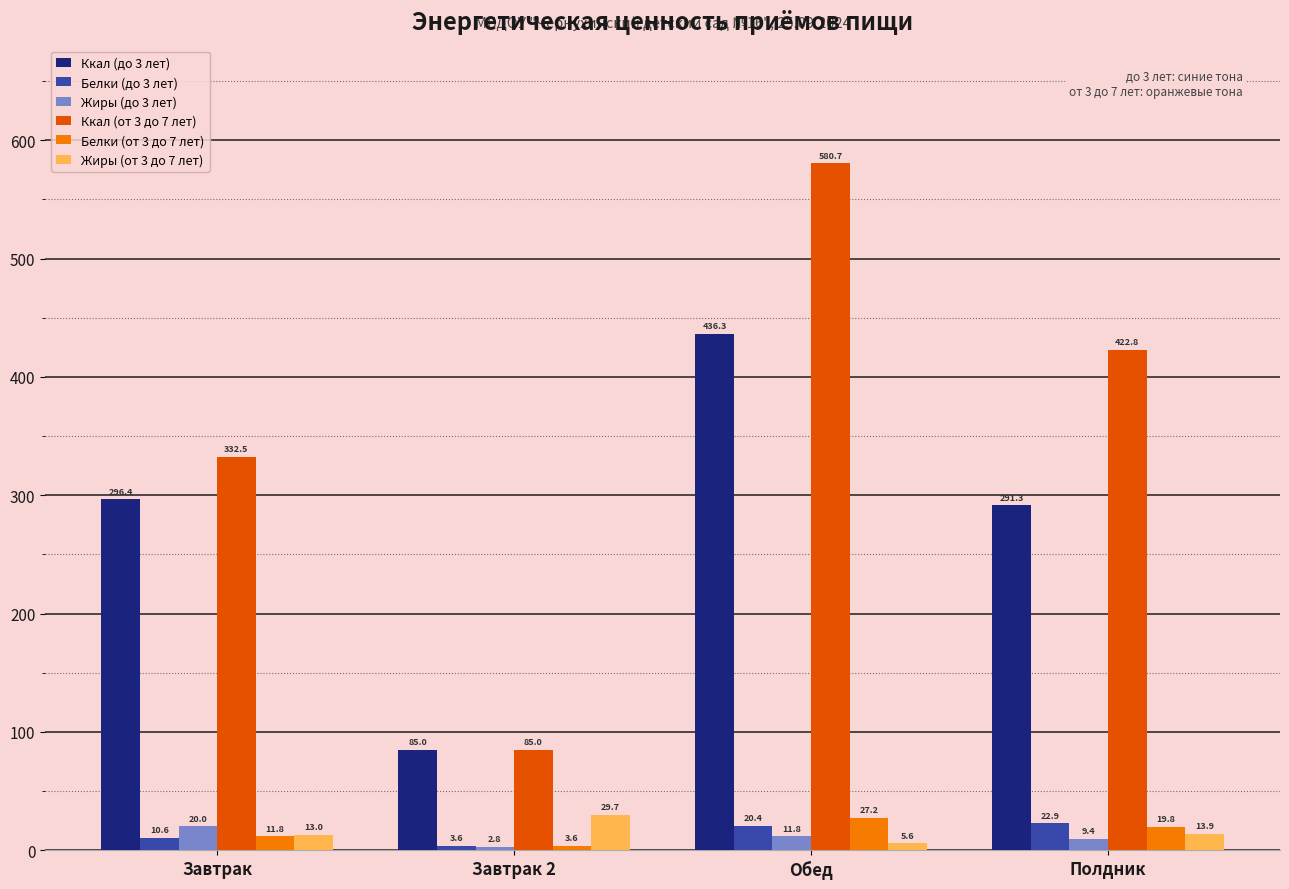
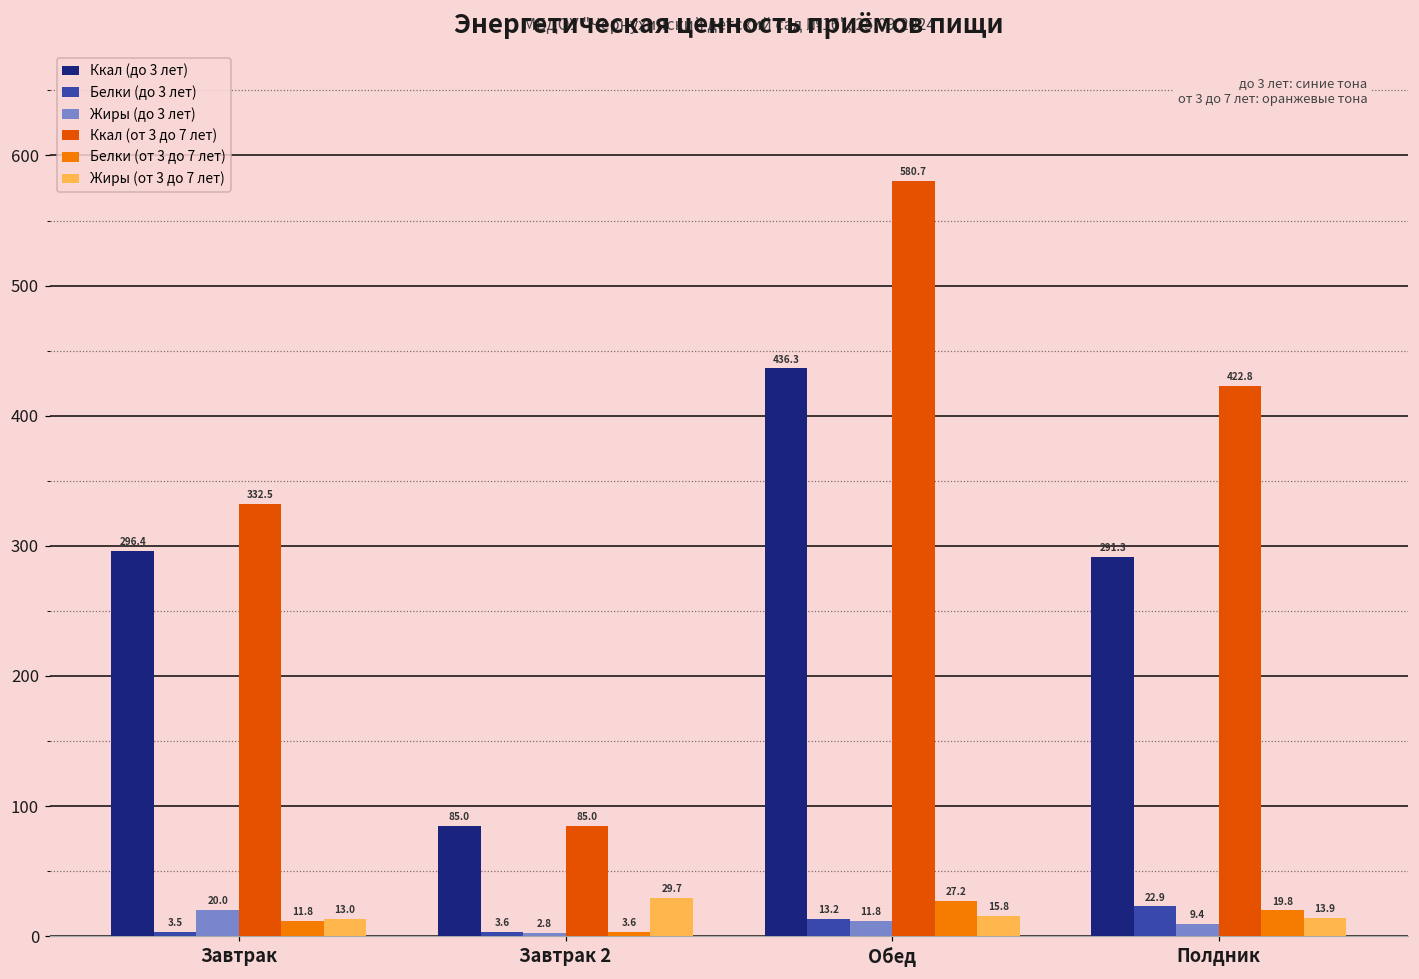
Белки (до 3 лет), Завтрак: 10.6 -> 3.5
Белки (до 3 лет), Обед: 20.4 -> 13.2
Жиры (от 3 до 7 лет), Обед: 5.6 -> 15.8
